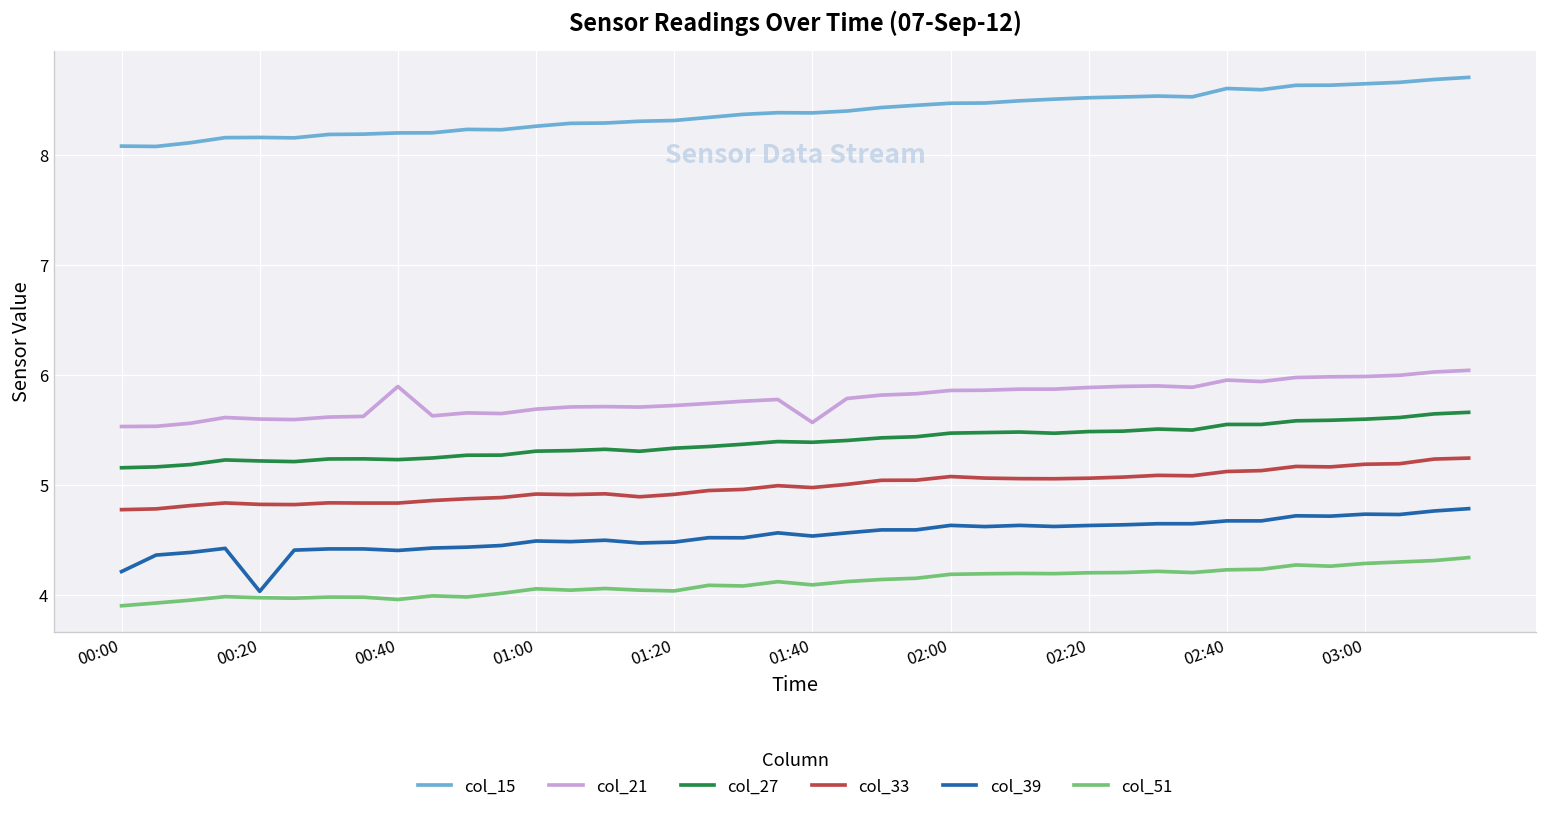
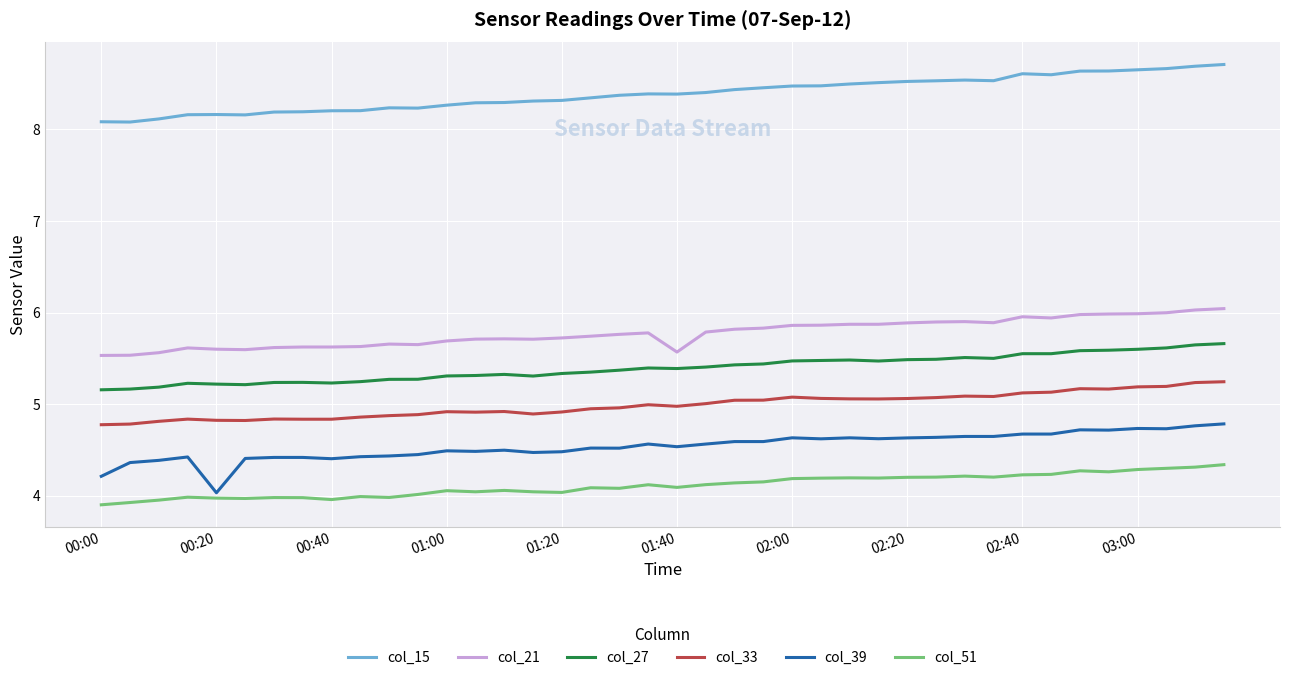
col_21, 00:40: 5.9 -> 5.6
